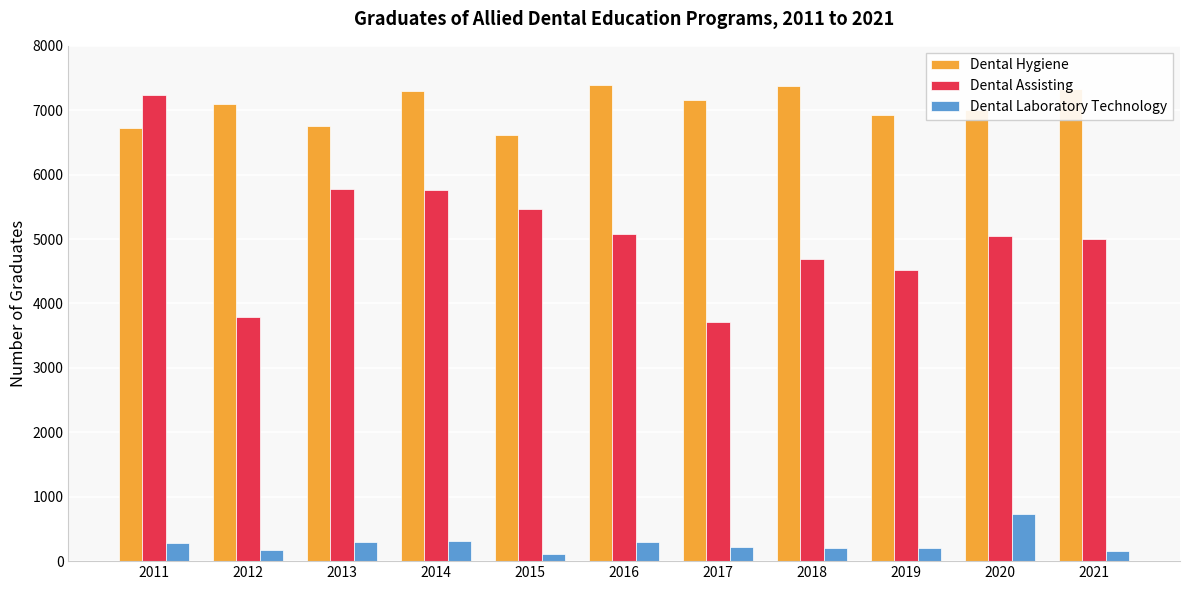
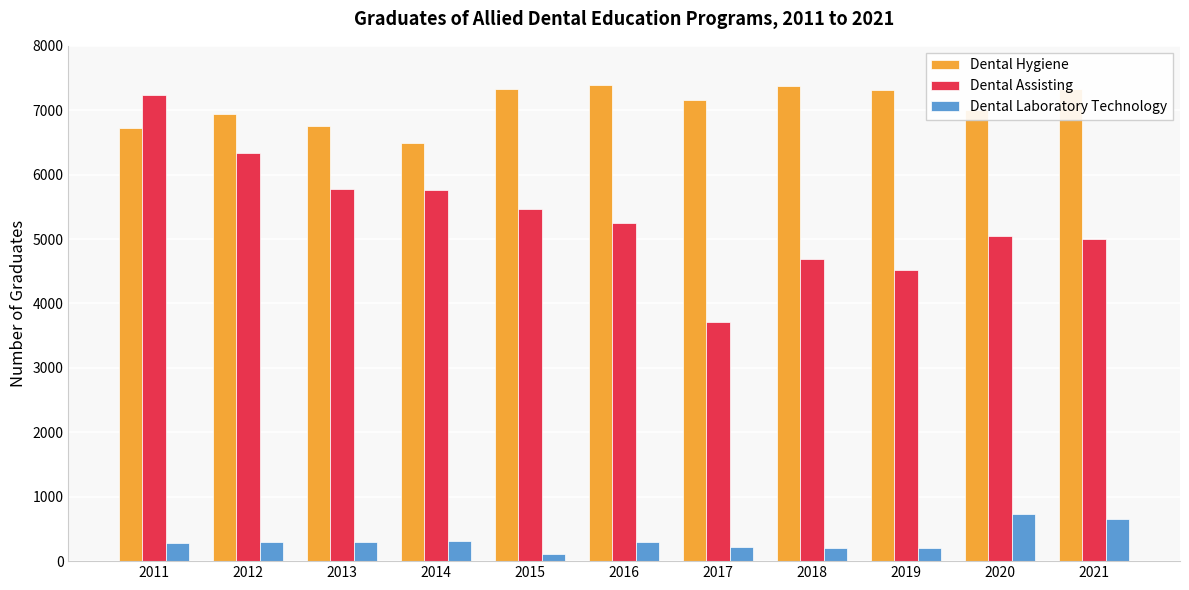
Dental Hygiene, 2012: 7100 -> 6900
Dental Assisting, 2012: 3800 -> 6300
Dental Laboratory Technology, 2012: 200 -> 300
Dental Hygiene, 2014: 7300 -> 6500
Dental Hygiene, 2015: 6600 -> 7300
Dental Assisting, 2016: 5100 -> 5200
Dental Hygiene, 2019: 6900 -> 7300
Dental Laboratory Technology, 2021: 200 -> 700
